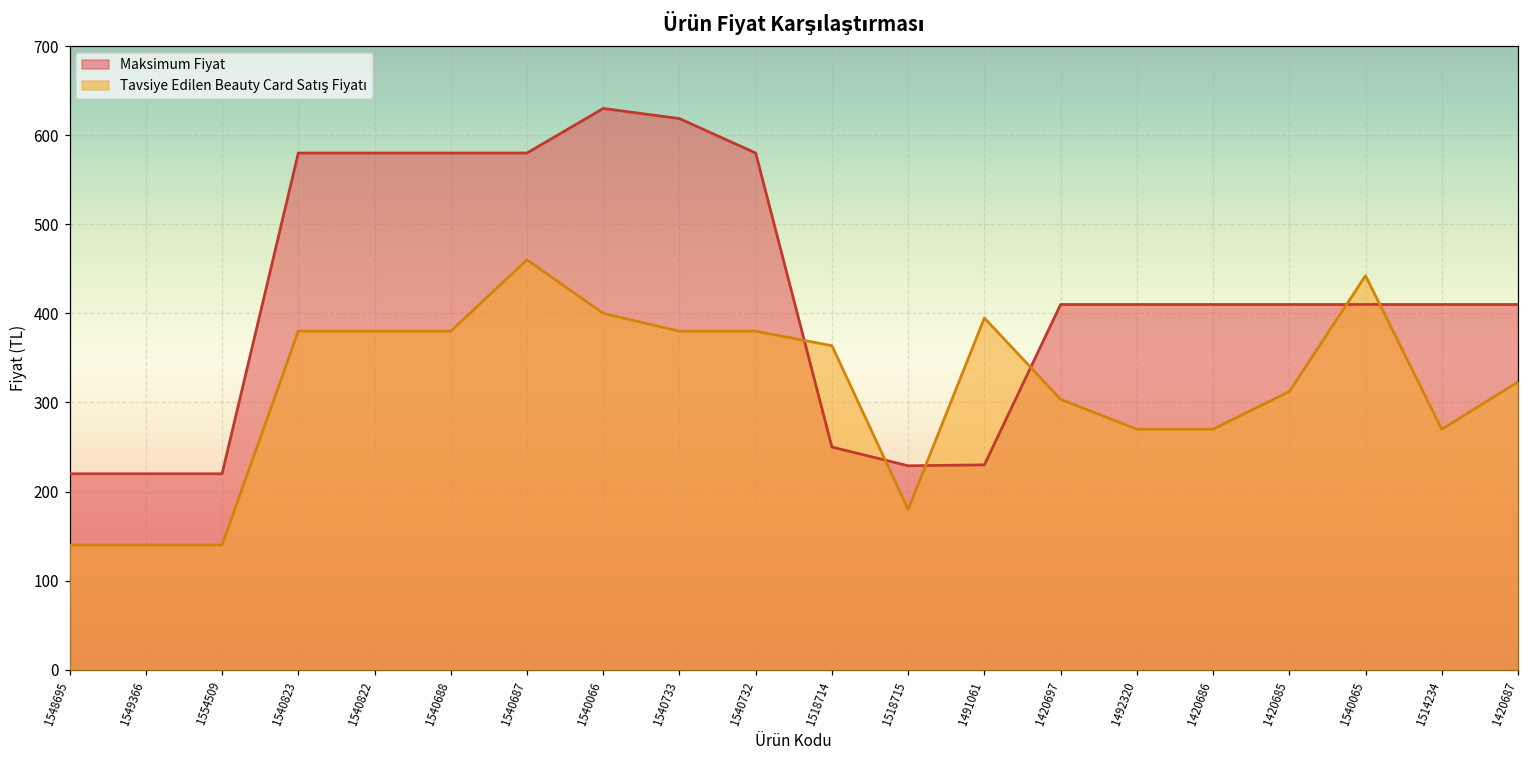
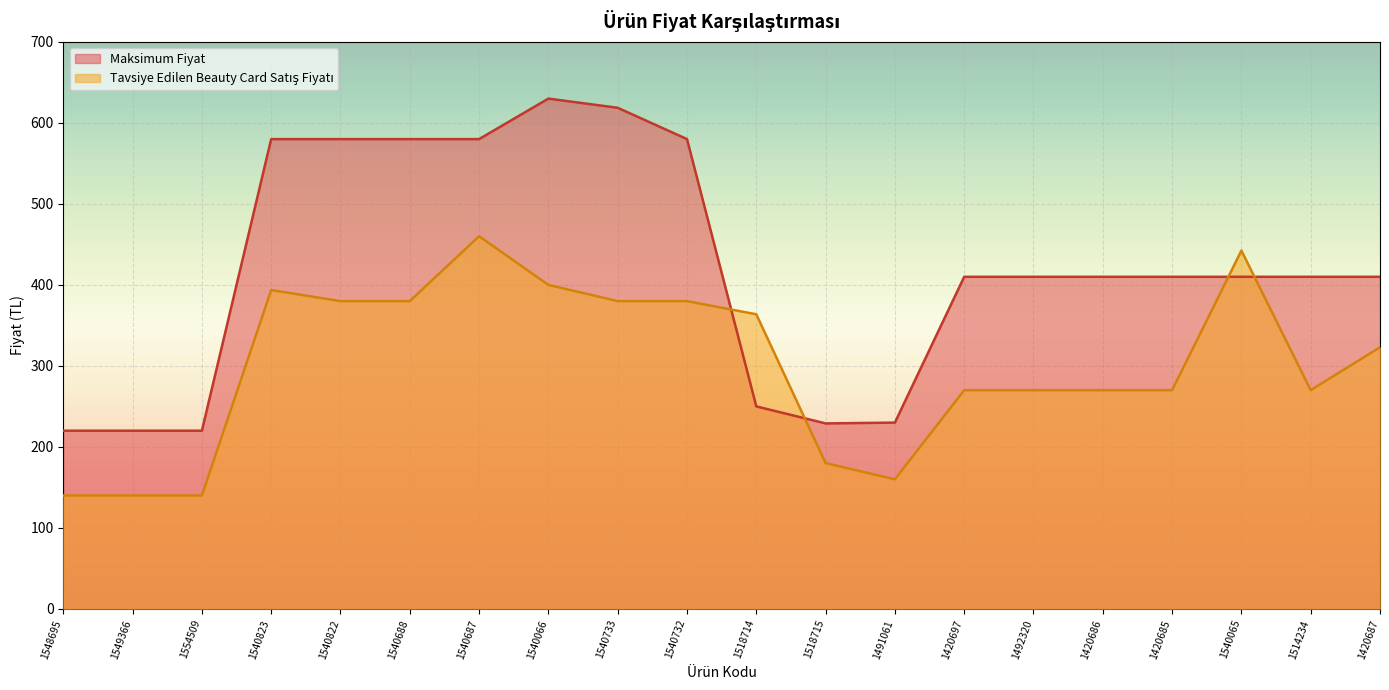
Tavsiye Edilen Beauty Card Satış Fiyatı, 1540823: 380 -> 390
Tavsiye Edilen Beauty Card Satış Fiyatı, 1491061: 390 -> 160
Tavsiye Edilen Beauty Card Satış Fiyatı, 1420697: 300 -> 270
Tavsiye Edilen Beauty Card Satış Fiyatı, 1420685: 310 -> 270
